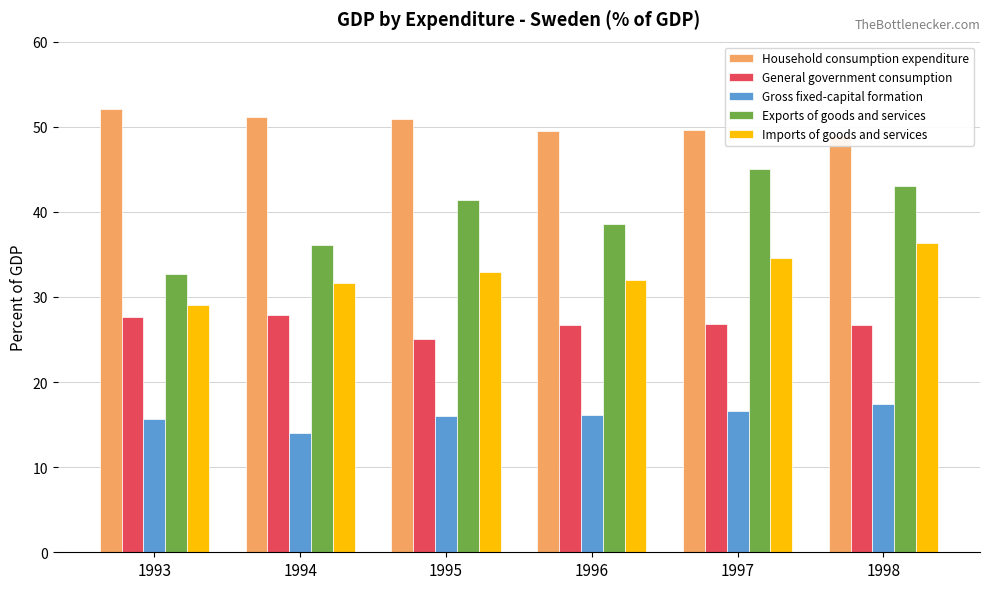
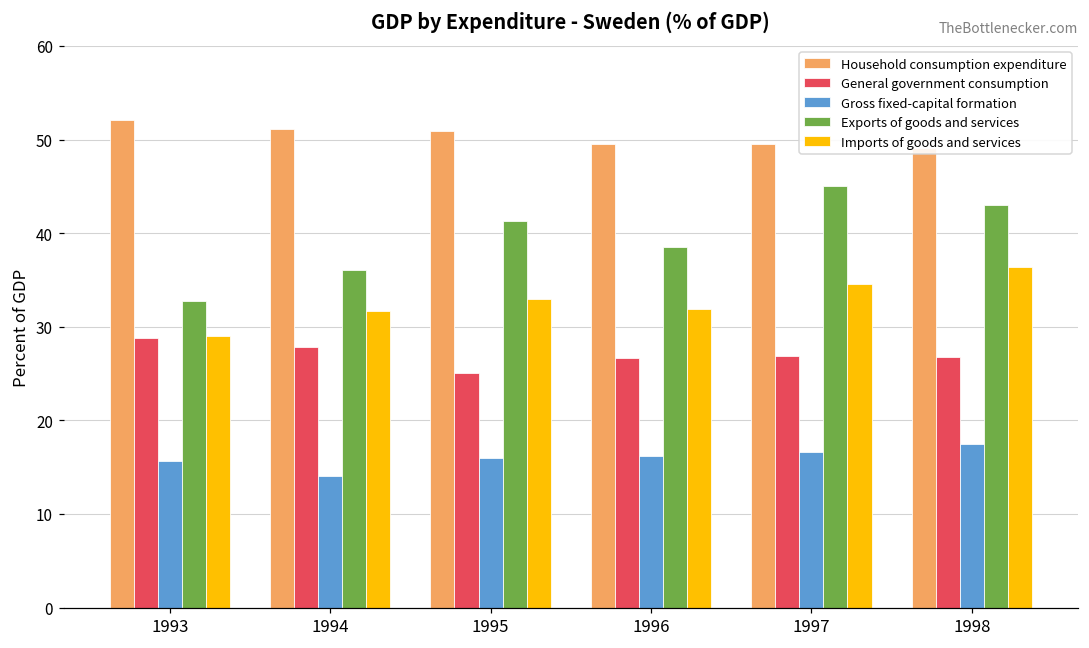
General government consumption, 1993: 28 -> 29
